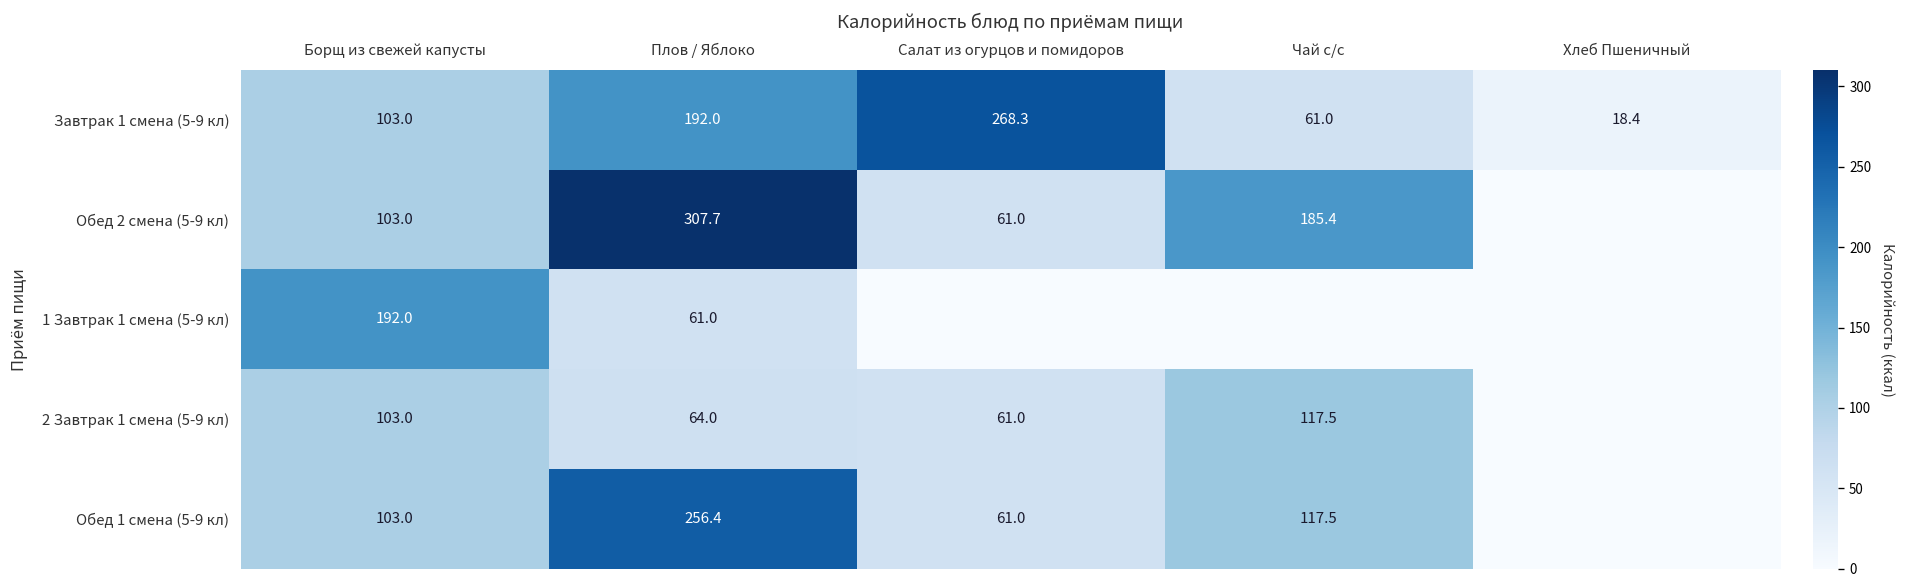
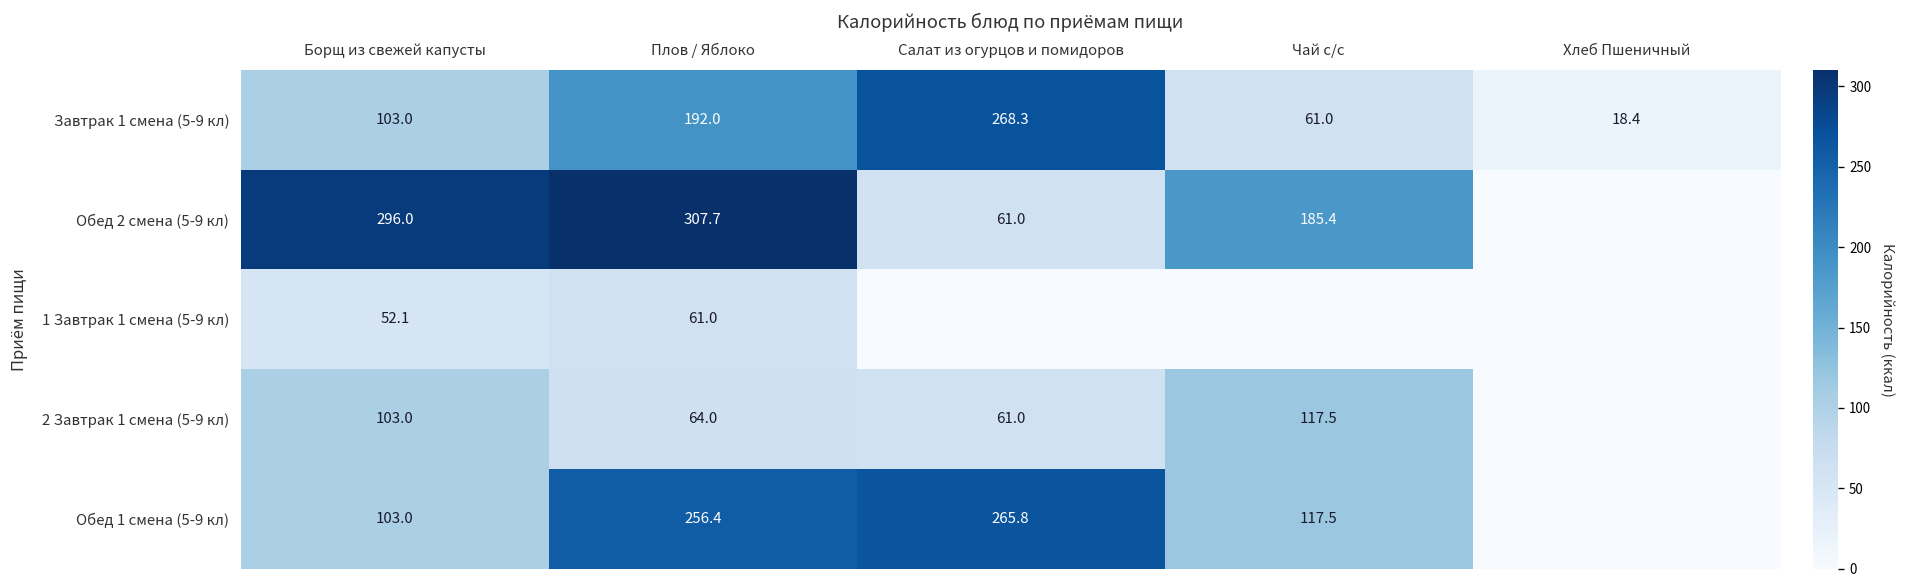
Обед 2 смена (5-9 кл), Борщ из свежей капусты: 103.0 -> 296.0
1 Завтрак 1 смена (5-9 кл), Борщ из свежей капусты: 192.0 -> 52.1
Обед 1 смена (5-9 кл), Салат из огурцов и помидоров: 61.0 -> 265.8
